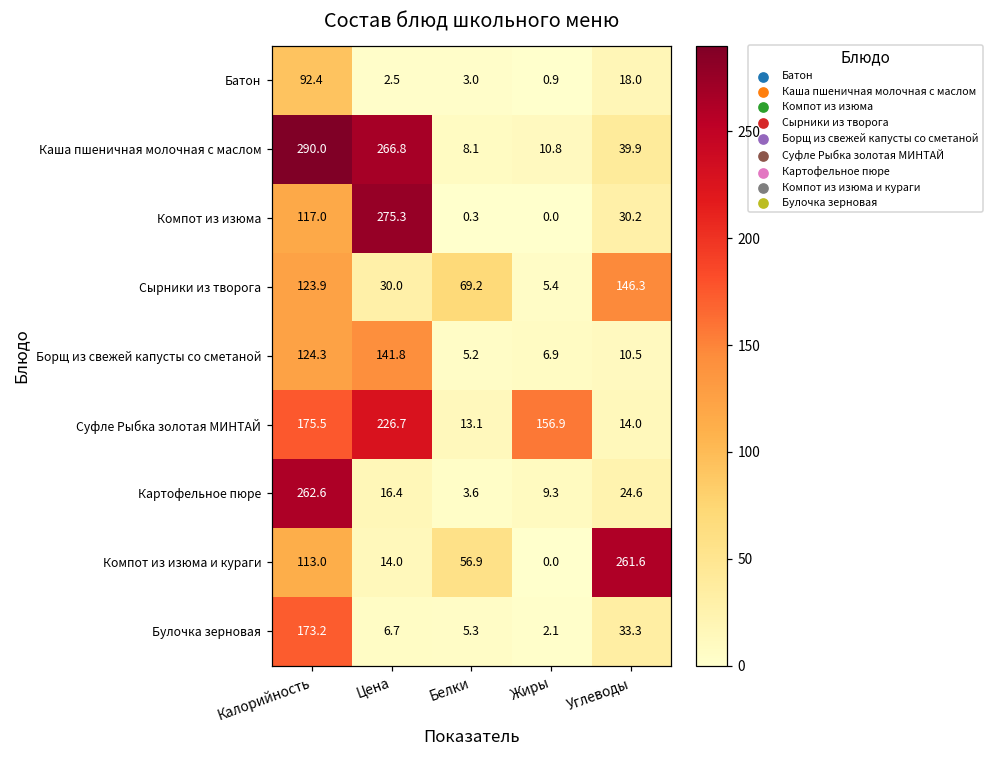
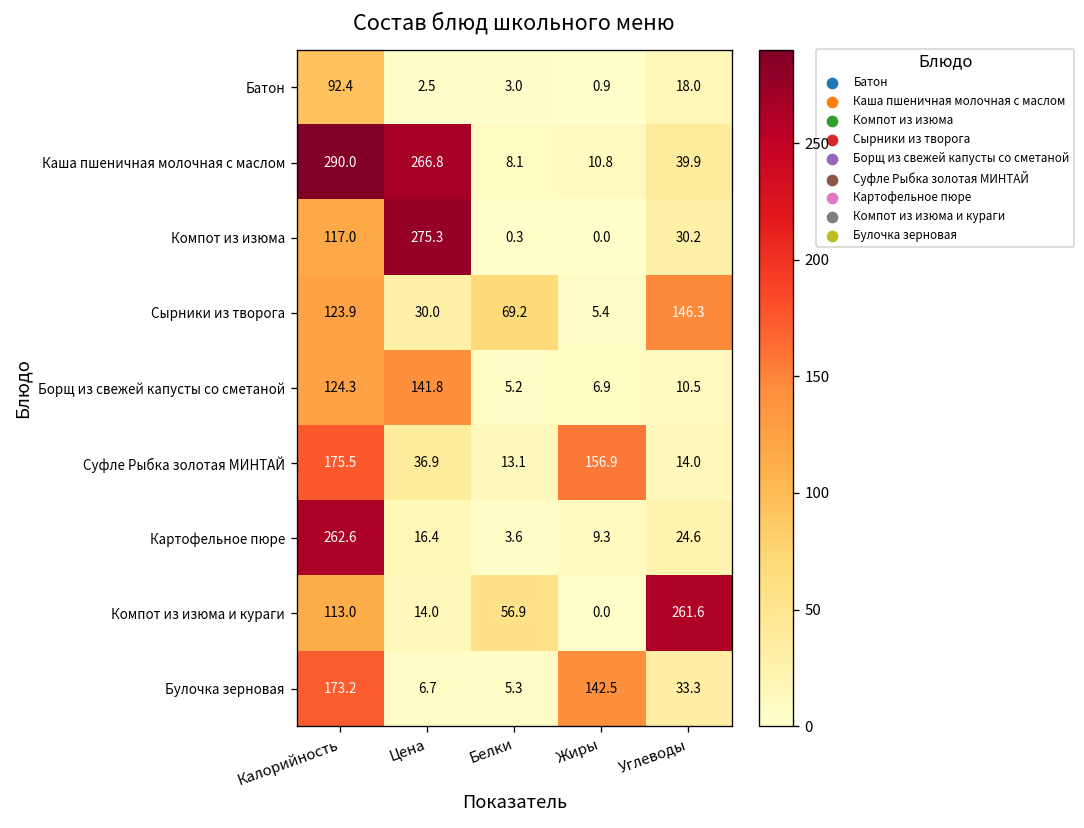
Суфле Рыбка золотая МИНТАЙ, Цена: 226.7 -> 36.9
Булочка зерновая, Жиры: 2.1 -> 142.5
